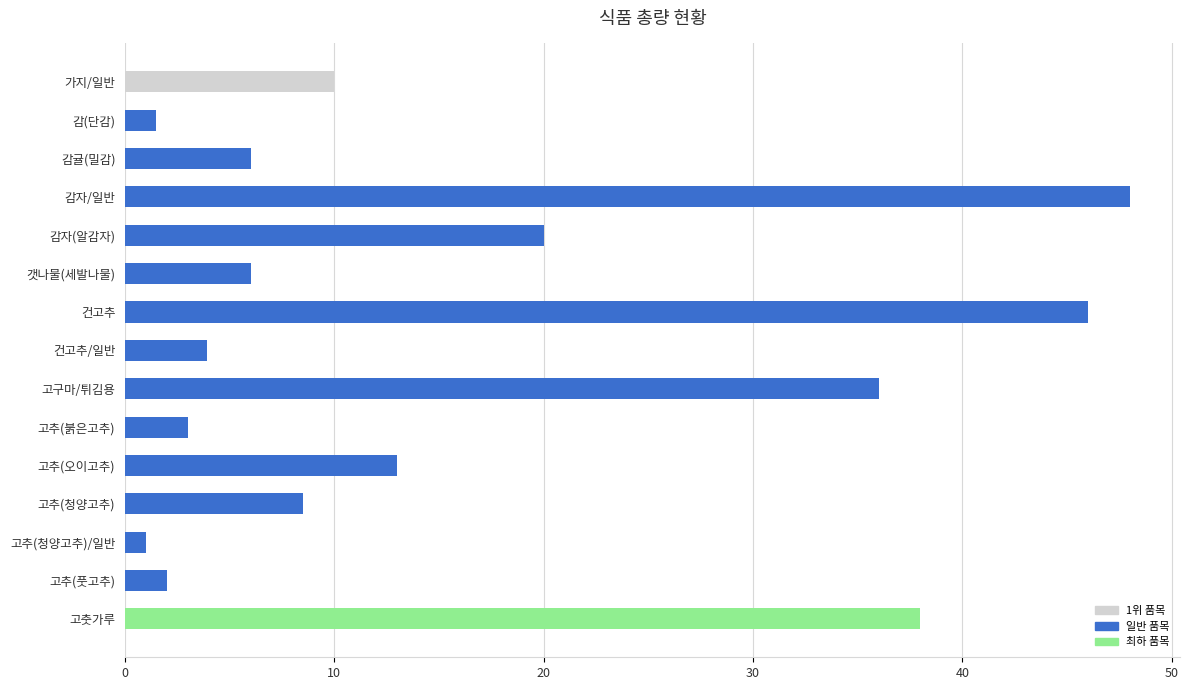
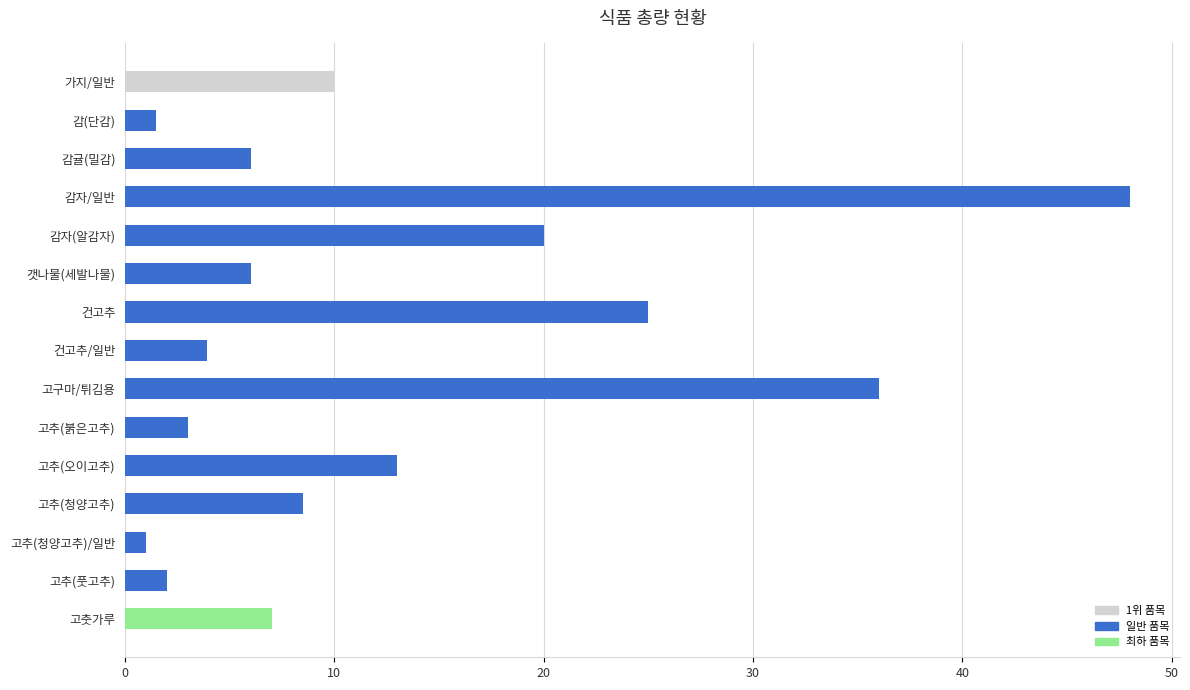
건고추: 46 -> 25
고춧가루: 38 -> 7
